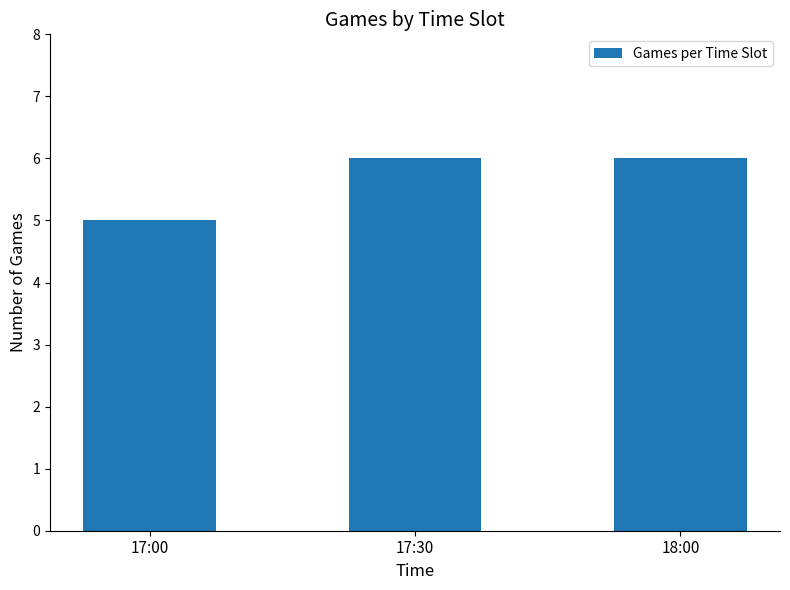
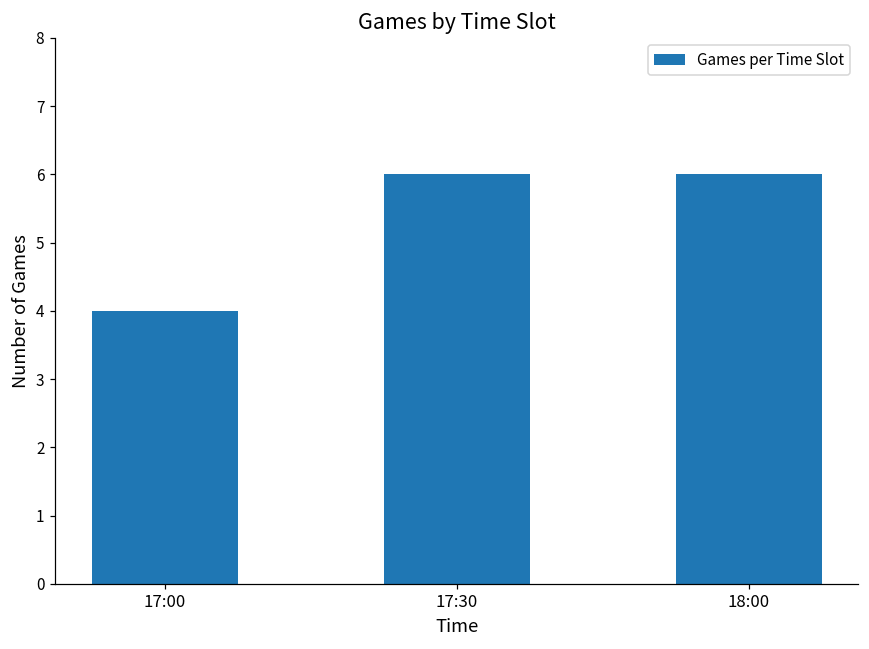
17:00: 5 -> 4
